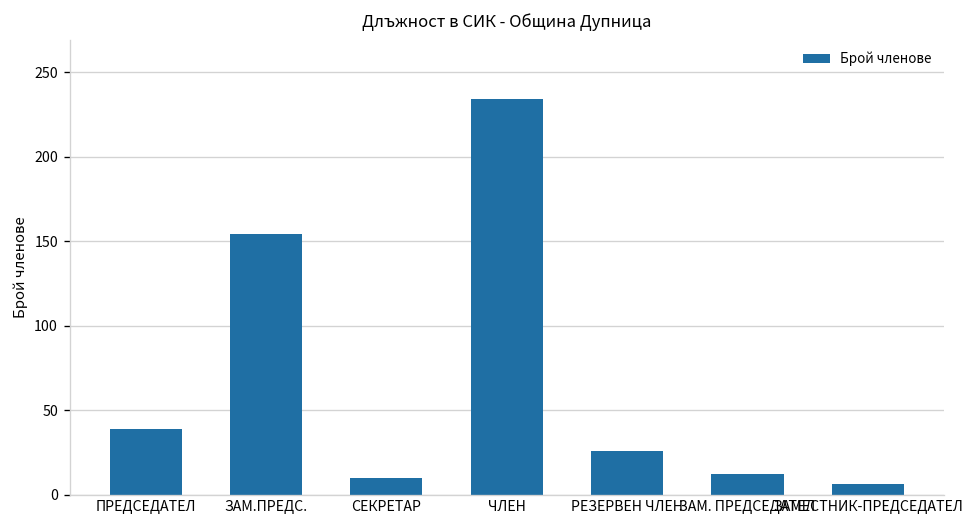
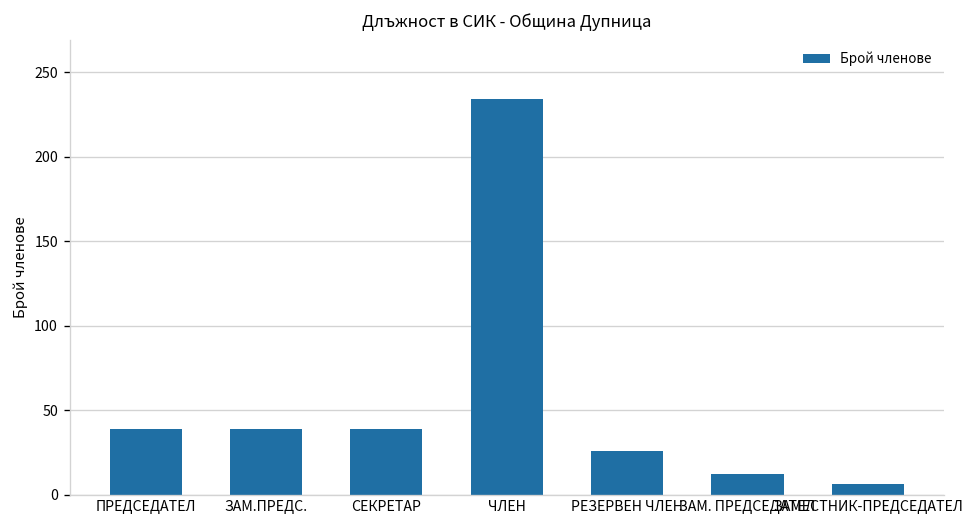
ЗАМ.ПРЕДС.: 154 -> 39
СЕКРЕТАР: 10 -> 39
